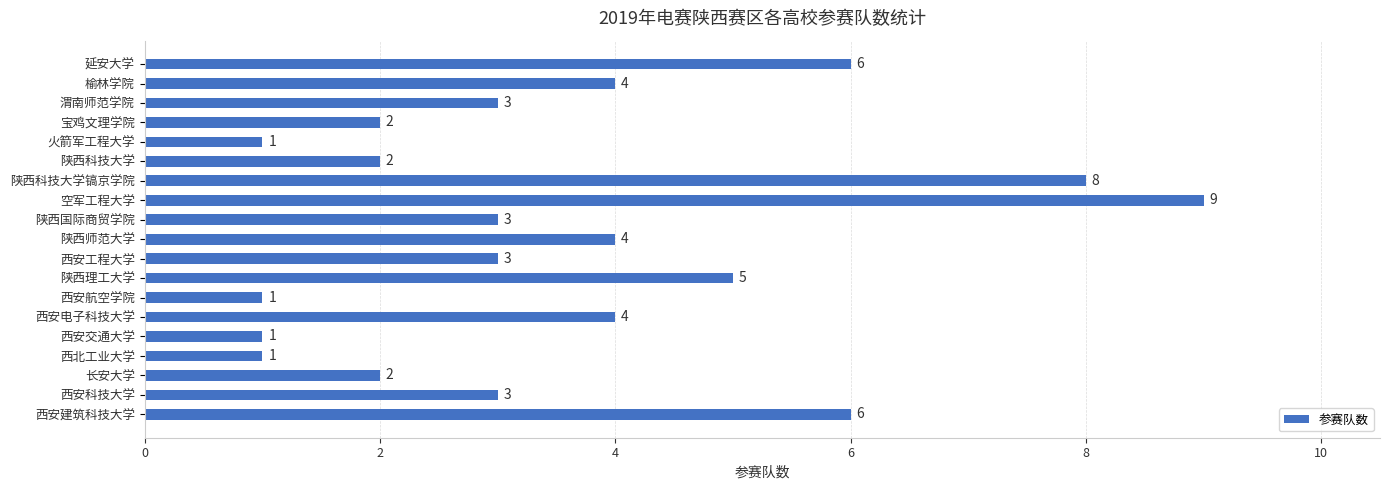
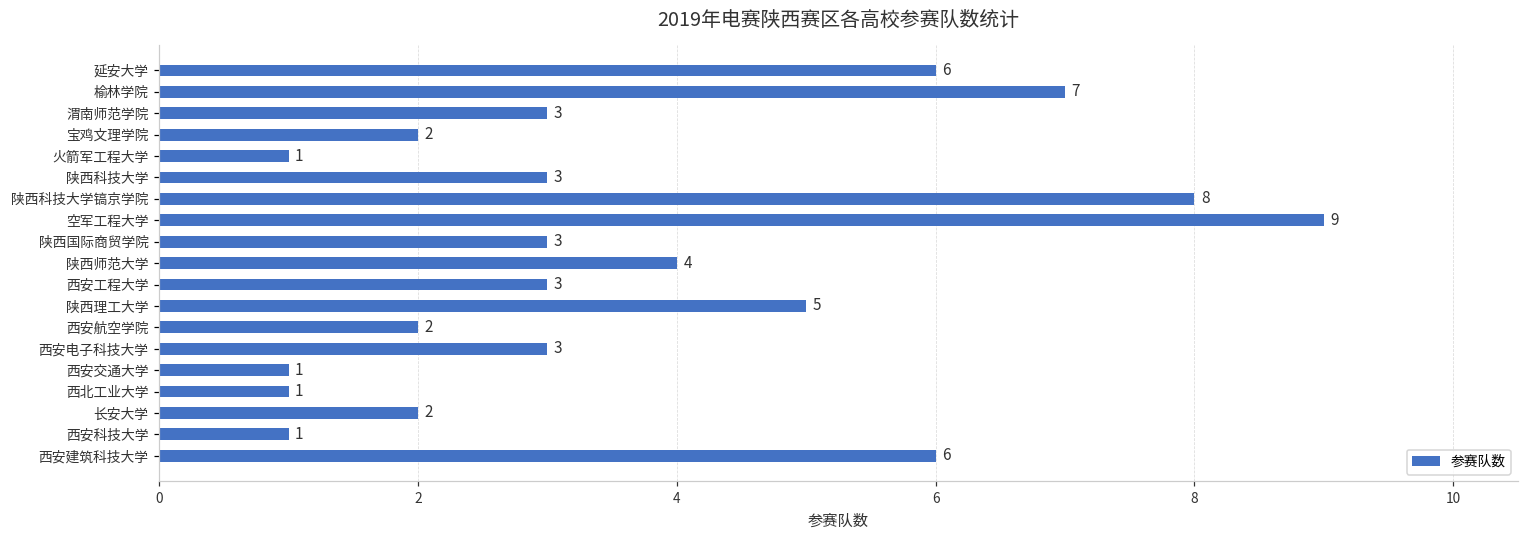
榆林学院: 4 -> 7
陕西科技大学: 2 -> 3
西安航空学院: 1 -> 2
西安电子科技大学: 4 -> 3
西安科技大学: 3 -> 1
